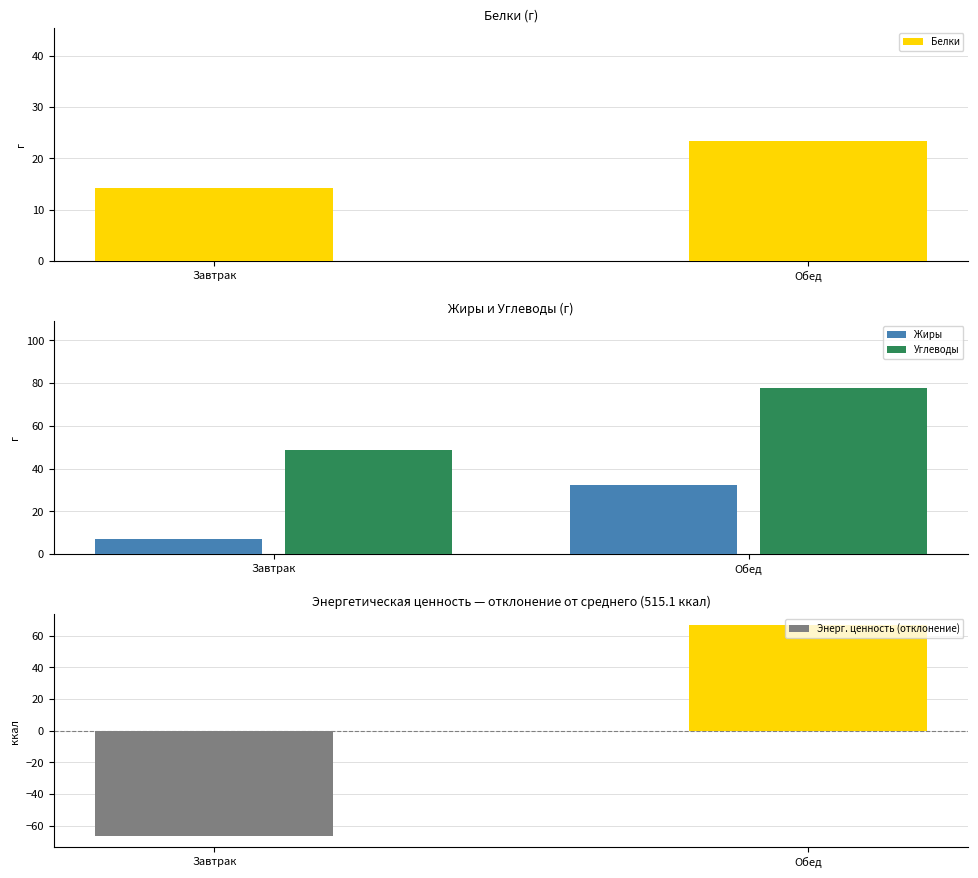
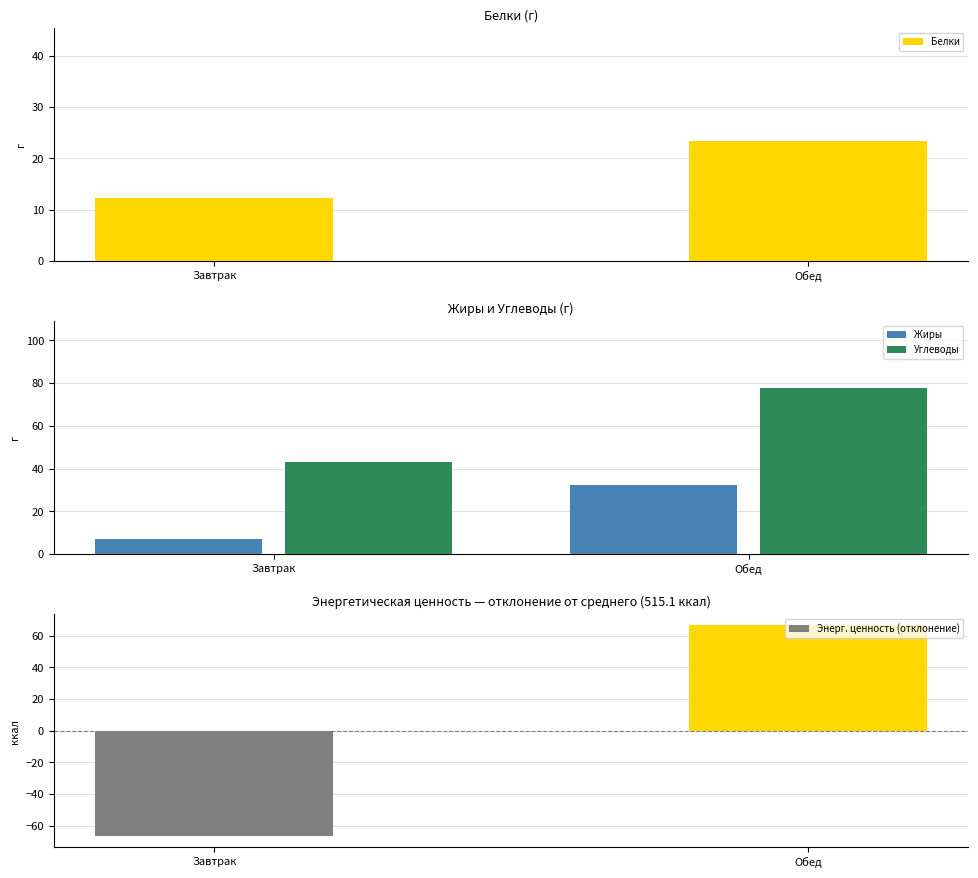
Белки (г), Завтрак: 14 -> 12
Жиры и Углеводы (г), Углеводы, Завтрак: 49 -> 43
